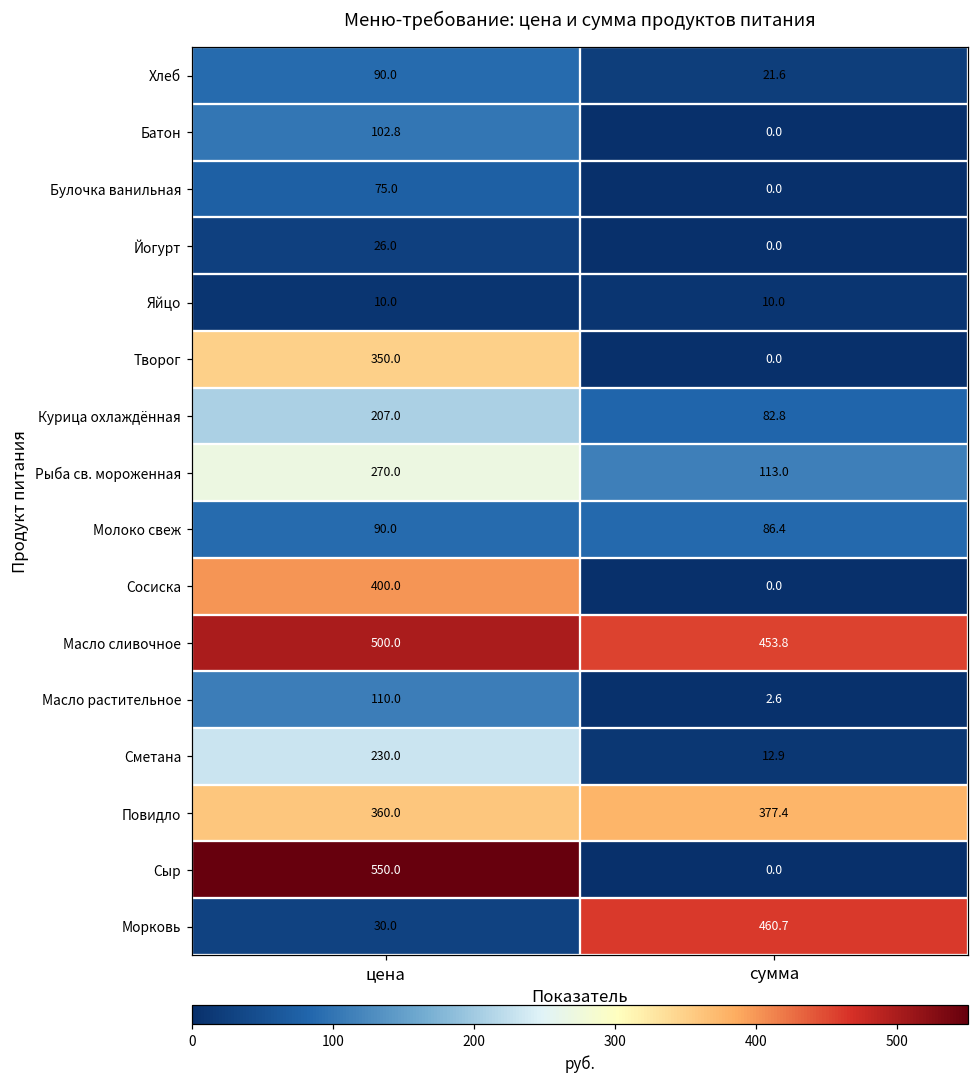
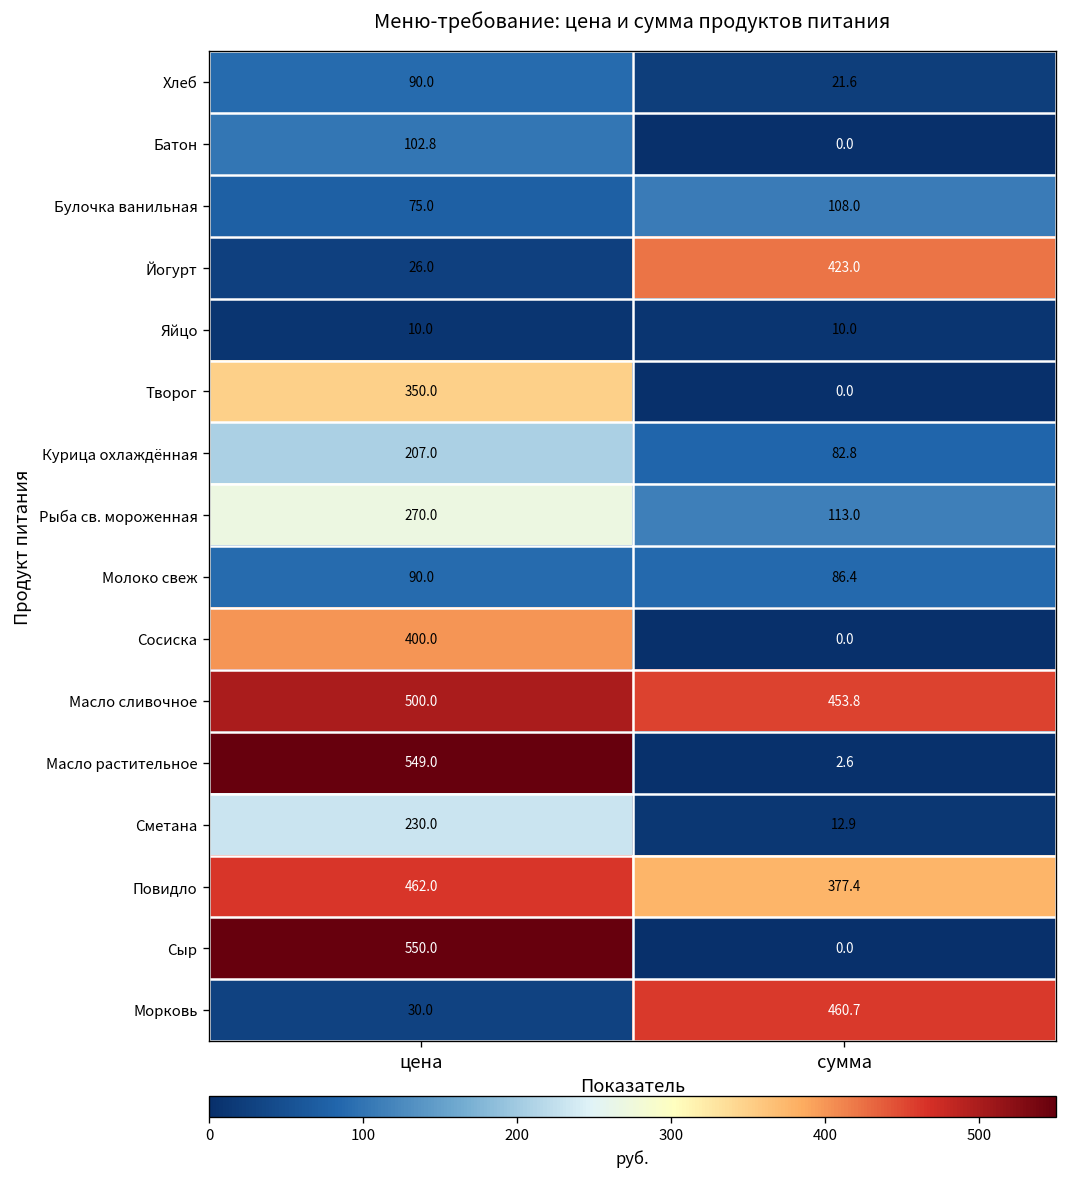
Булочка ванильная, сумма: 0.0 -> 108.0
Йогурт, сумма: 0.0 -> 423.0
Масло растительное, цена: 110.0 -> 549.0
Повидло, цена: 360.0 -> 462.0
